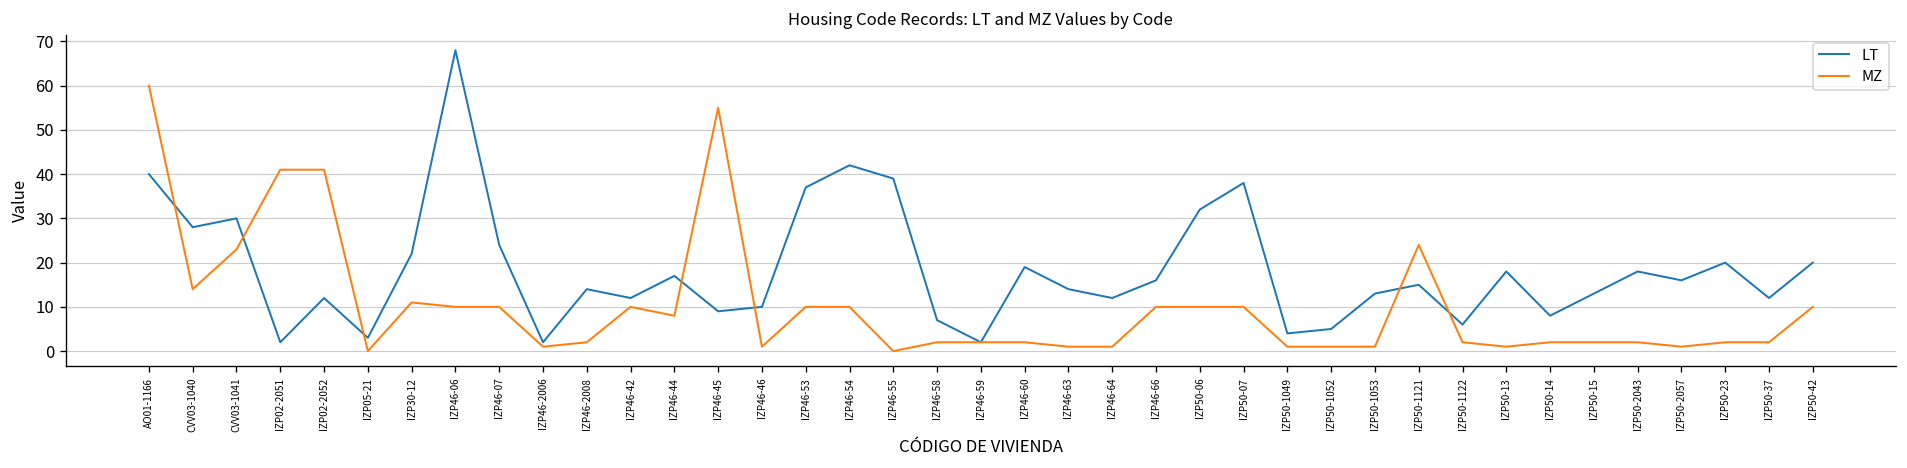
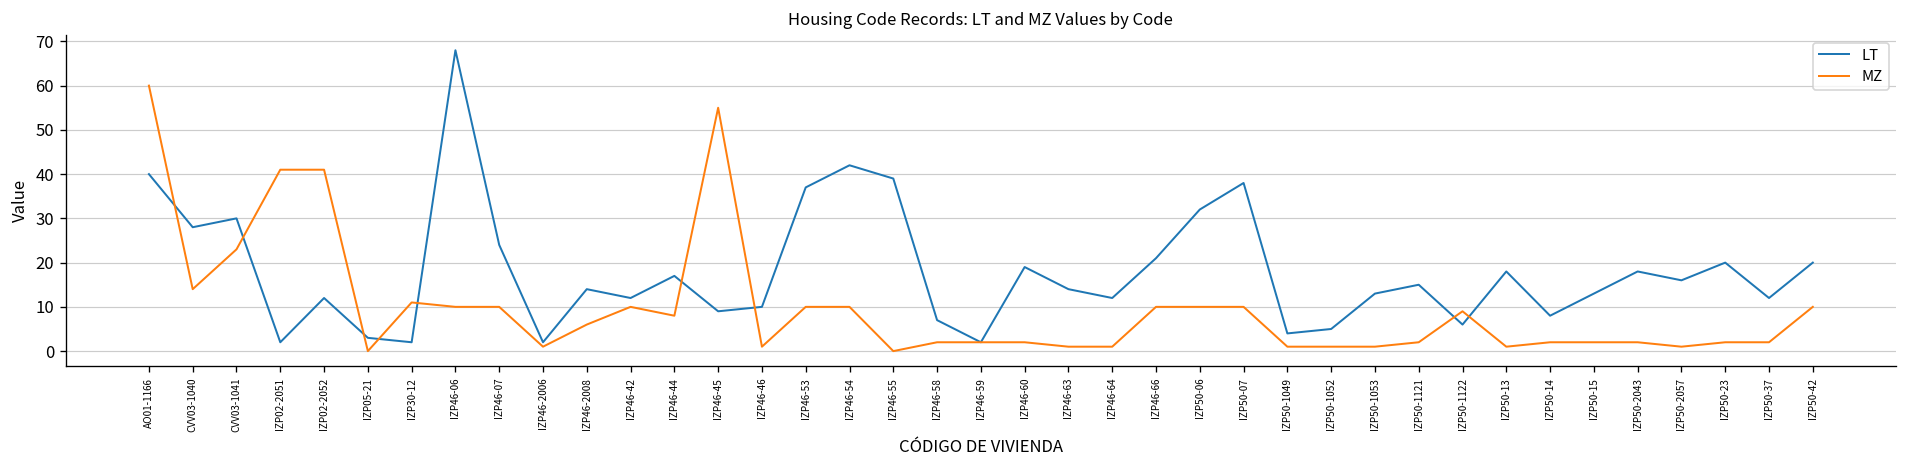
LT, IZP30-12: 22 -> 2
MZ, IZP46-2008: 2 -> 6
LT, IZP46-66: 16 -> 21
MZ, IZP50-1121: 24 -> 2
MZ, IZP50-1122: 2 -> 9
